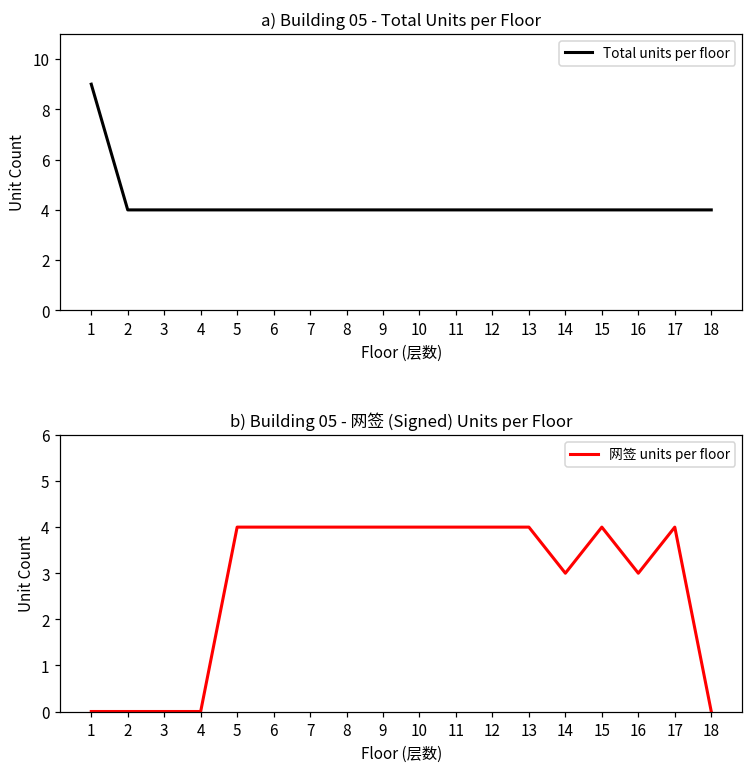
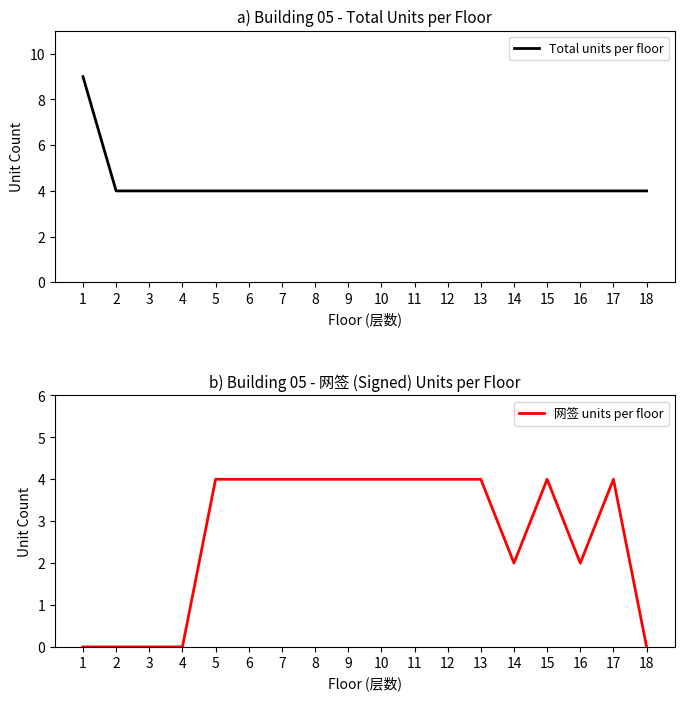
b) Building 05 - 网签 (Signed) Units per Floor, 14: 3 -> 2
b) Building 05 - 网签 (Signed) Units per Floor, 16: 3 -> 2
